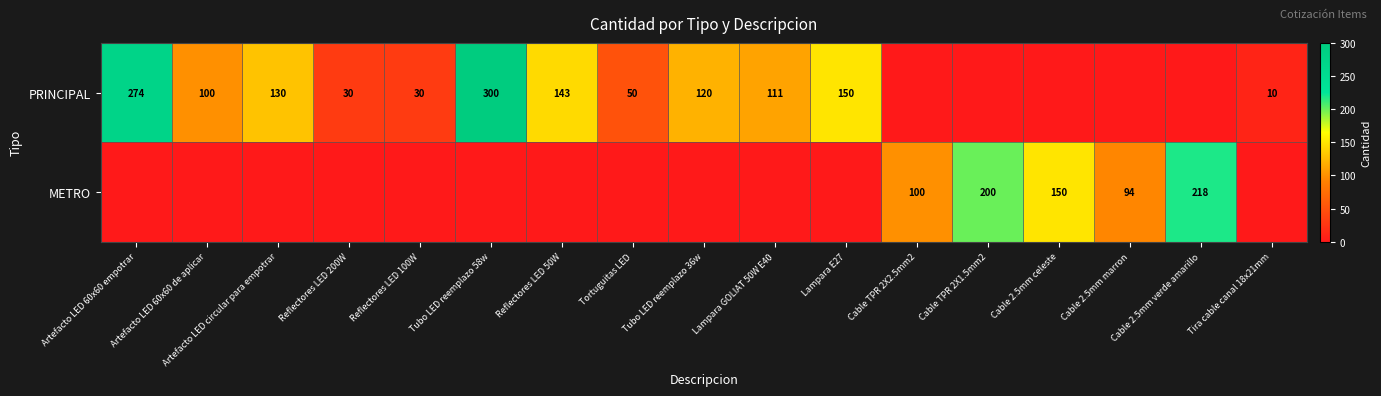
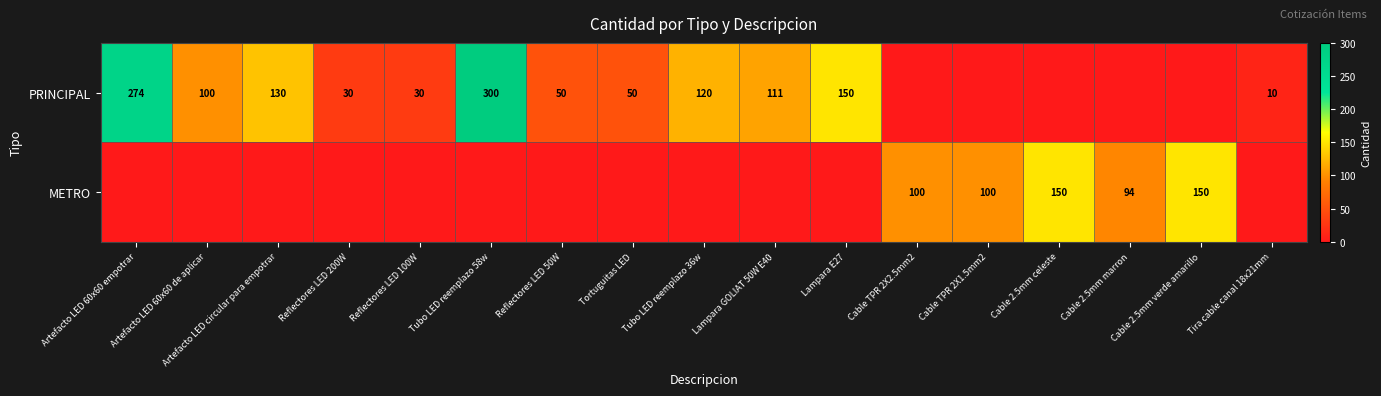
PRINCIPAL, Reflectores LED 50W: 143 -> 50
METRO, Cable TPR 2X1.5mm2: 200 -> 100
METRO, Cable 2.5mm verde amarillo: 218 -> 150
